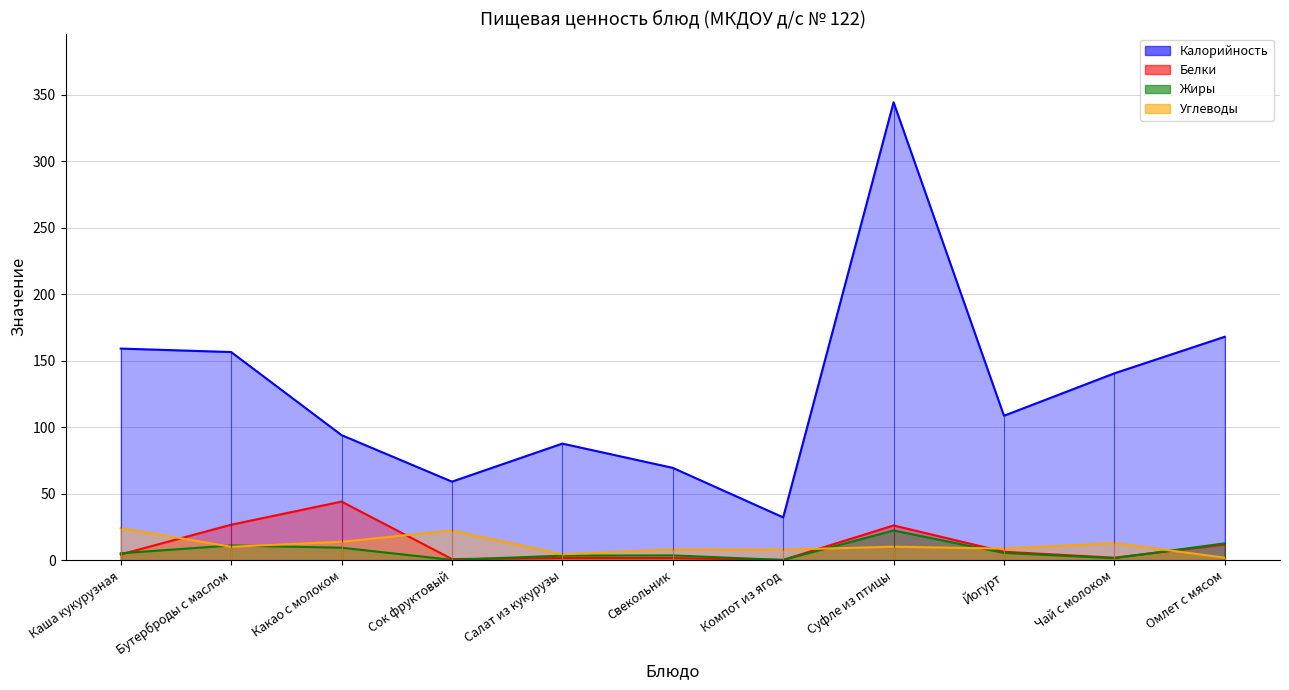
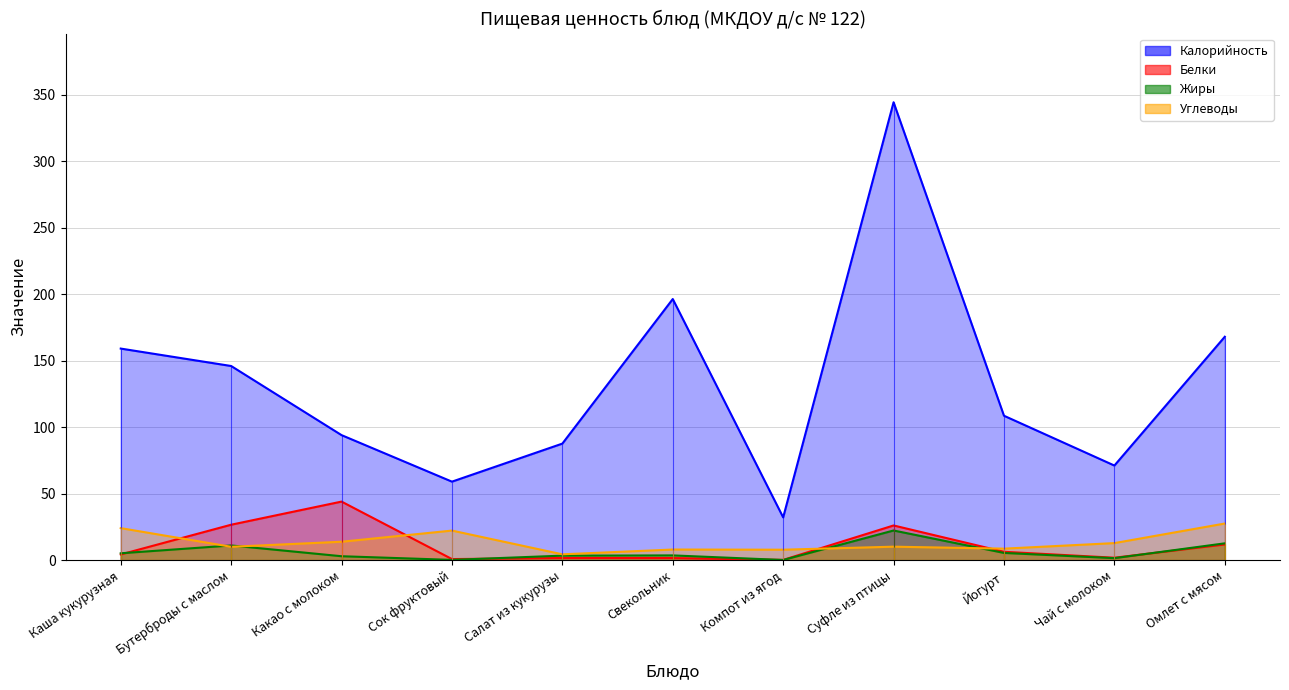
Калорийность, Бутерброды с маслом: 157 -> 146
Жиры, Какао с молоком: 9 -> 3
Калорийность, Свекольник: 69 -> 196
Калорийность, Чай с молоком: 140 -> 71
Углеводы, Омлет с мясом: 2 -> 28
